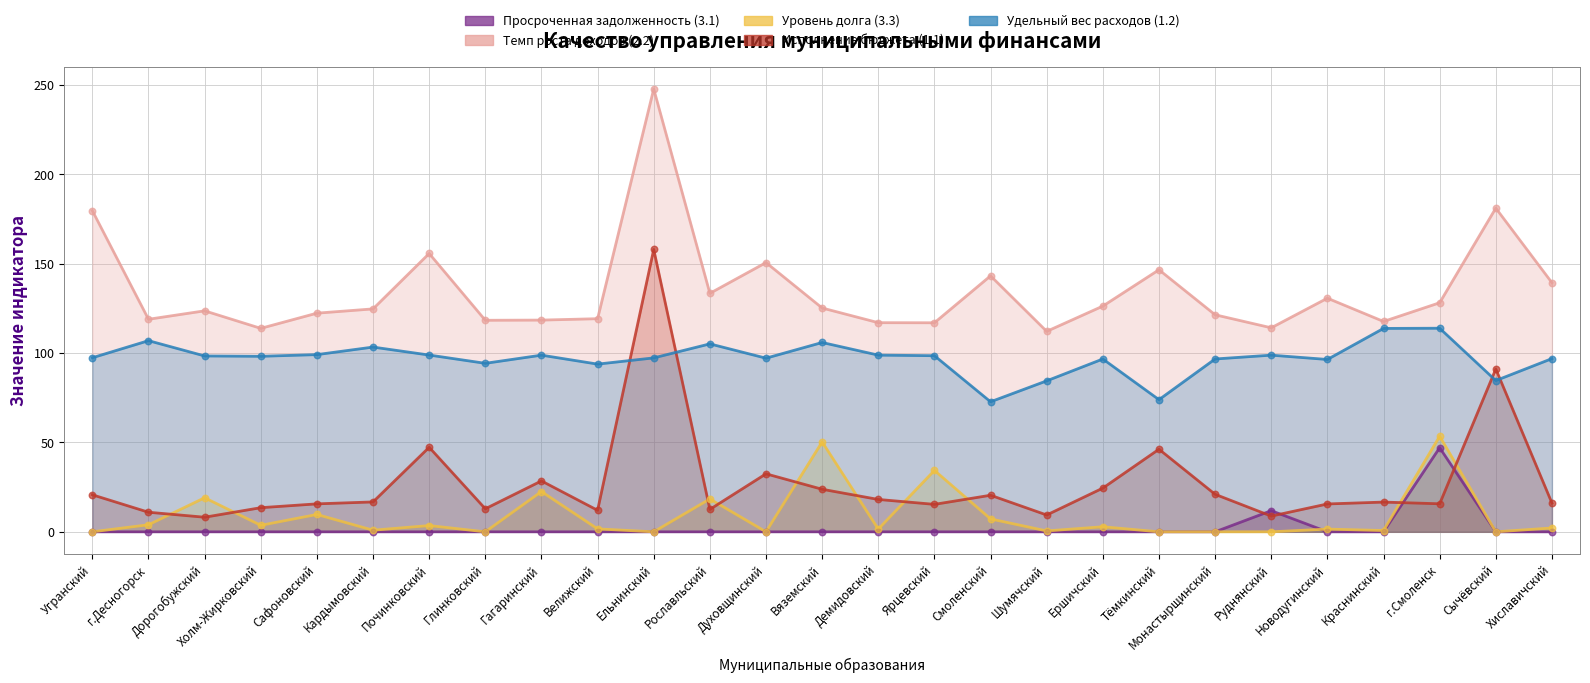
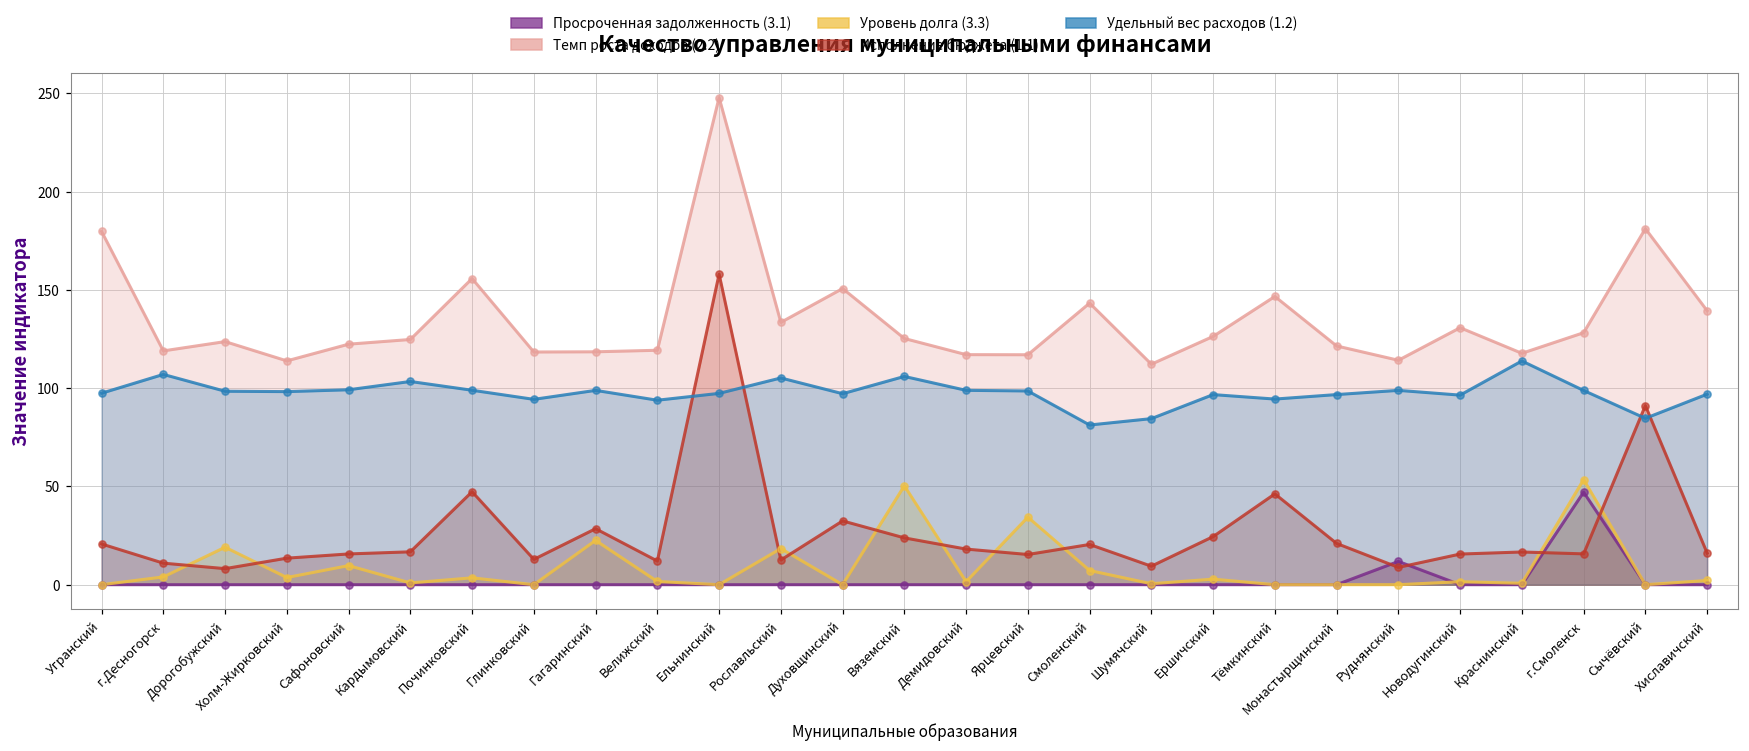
Удельный вес расходов (1.2), Смоленский: 73 -> 81
Удельный вес расходов (1.2), Тёмкинский: 74 -> 94
Удельный вес расходов (1.2), г.Смоленск: 114 -> 99
